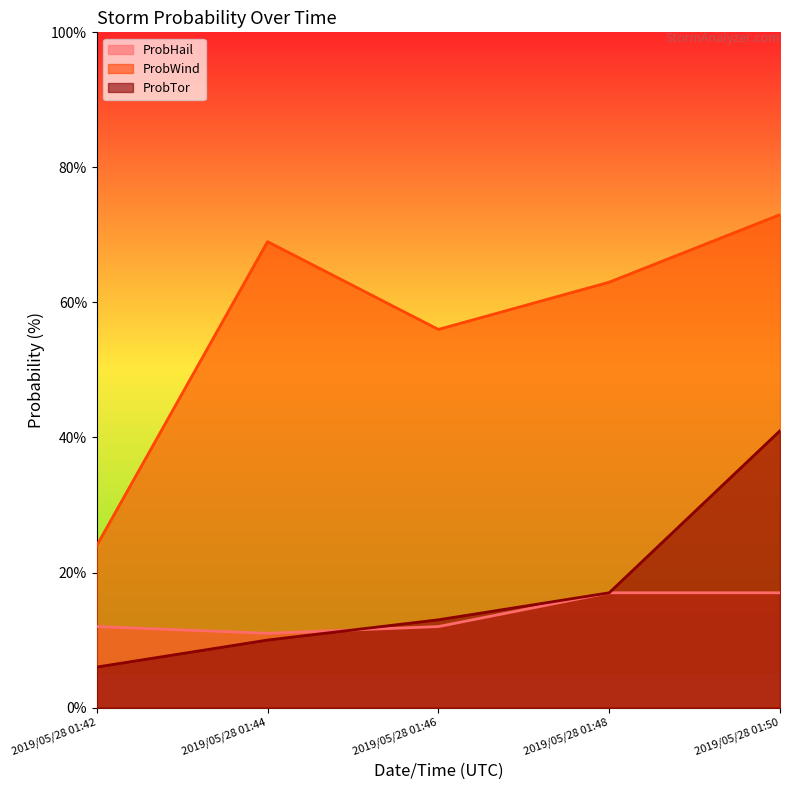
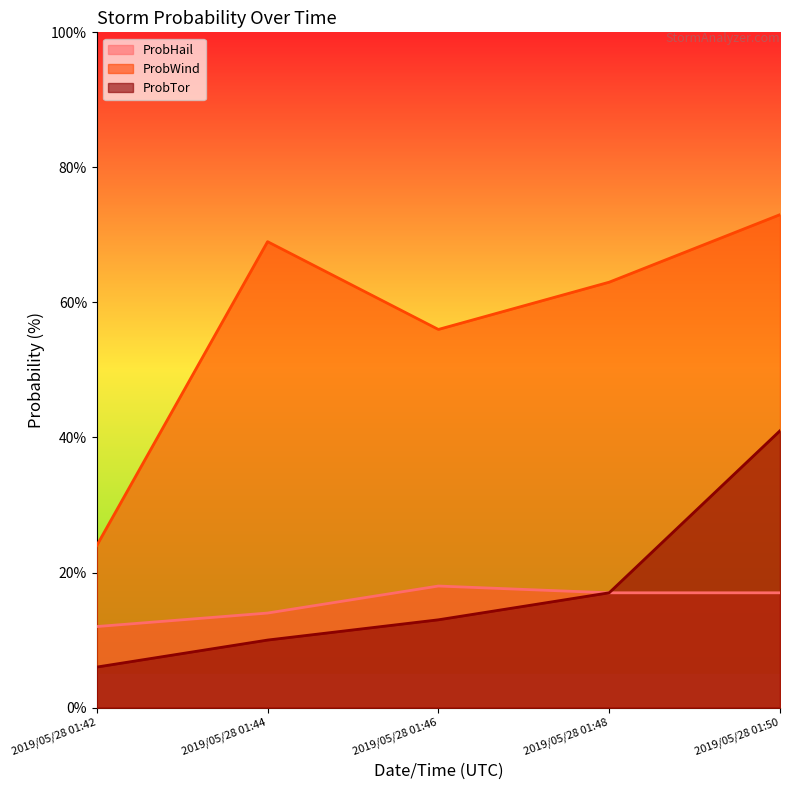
ProbHail, 2019/05/28 01:44: 11% -> 14%
ProbHail, 2019/05/28 01:46: 12% -> 18%
